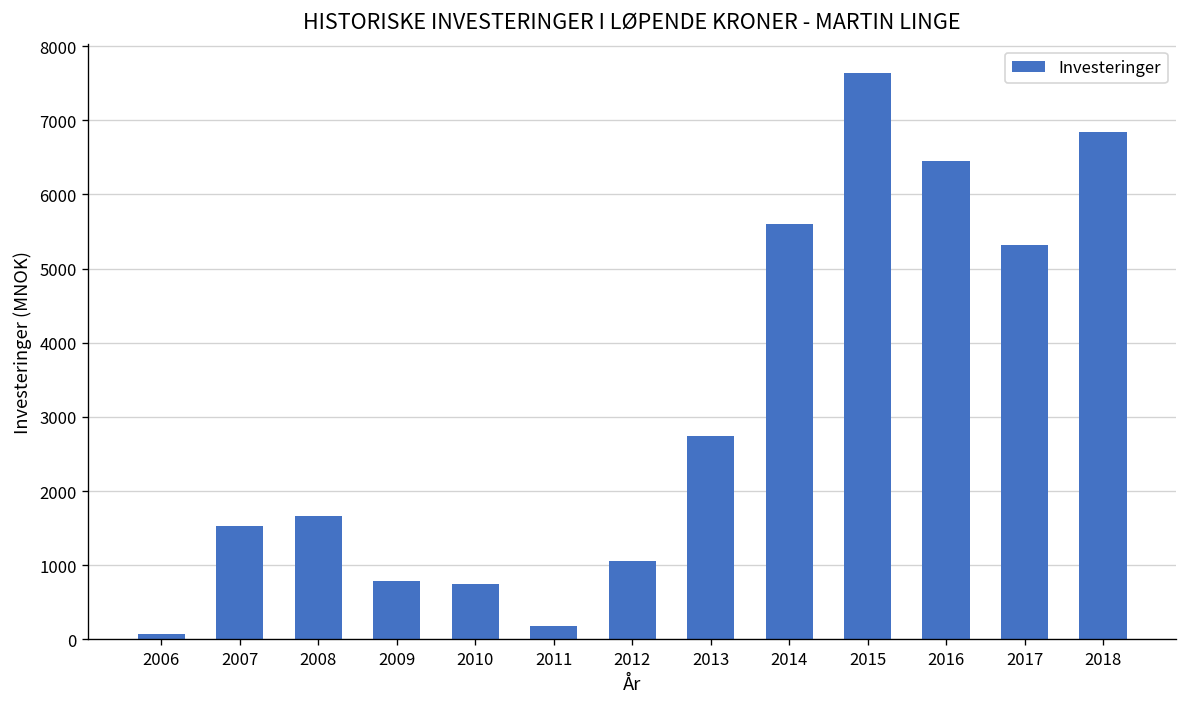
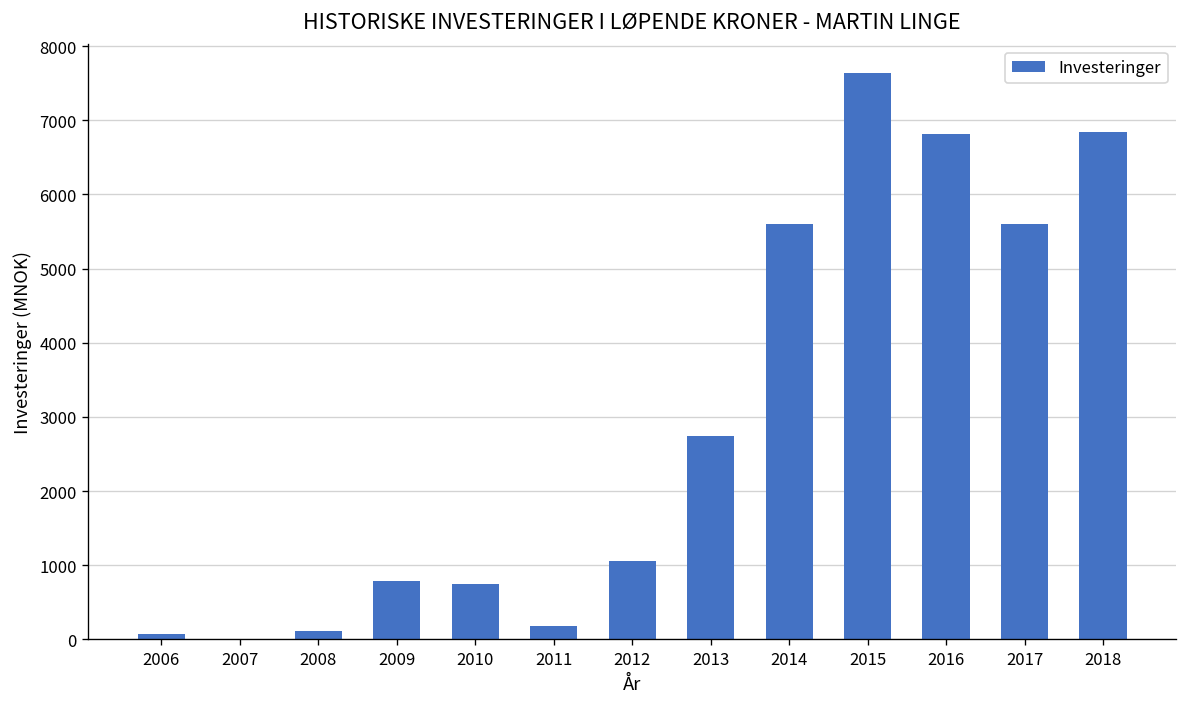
2007: 1500 -> 0
2008: 1700 -> 100
2016: 6500 -> 6800
2017: 5300 -> 5600
